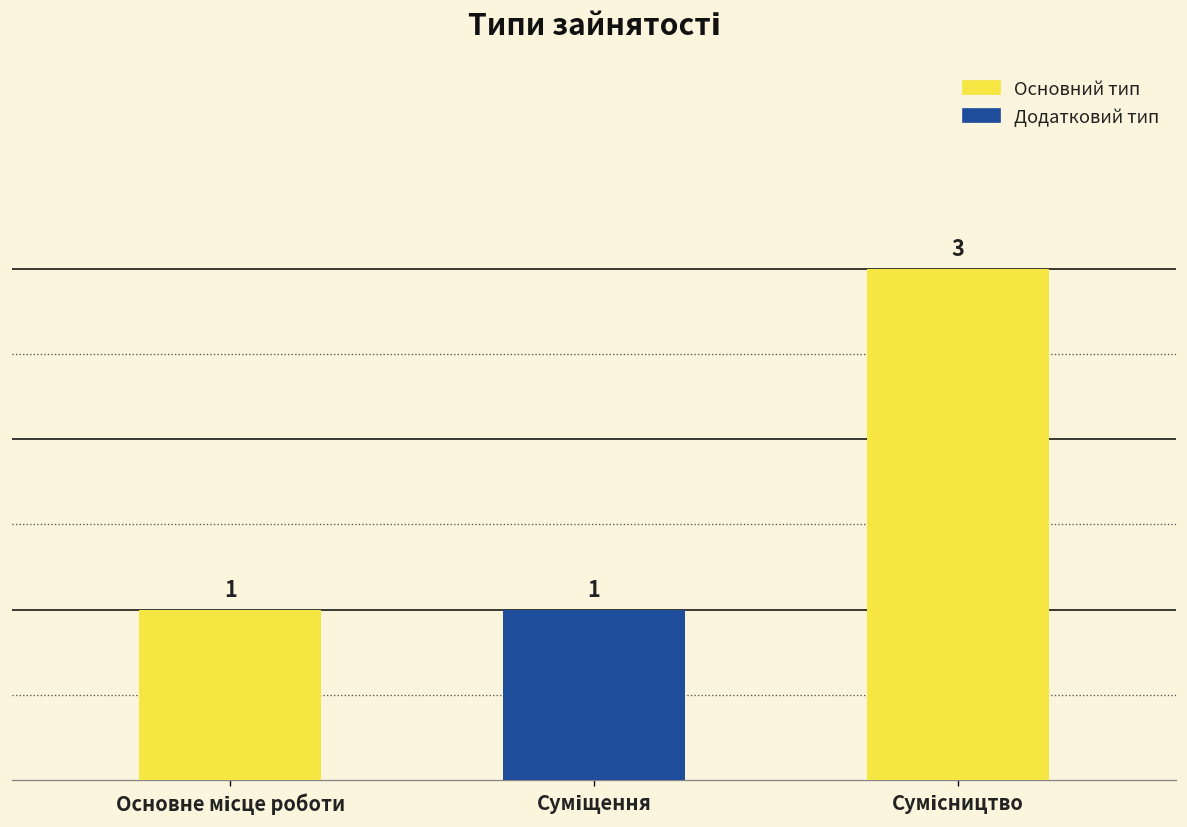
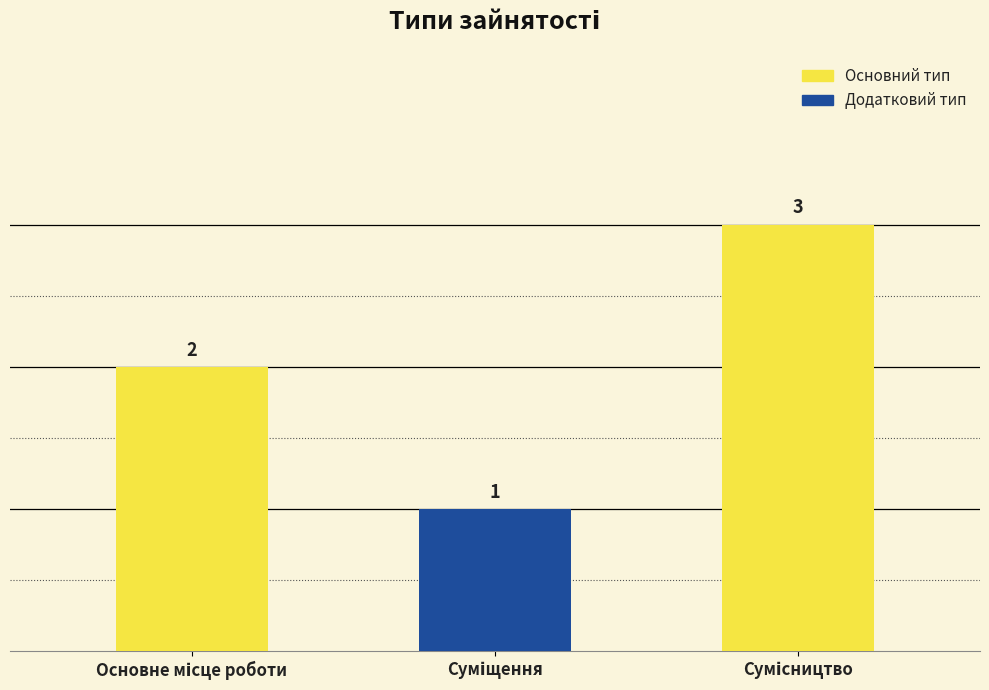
Основне місце роботи: 1 -> 2
